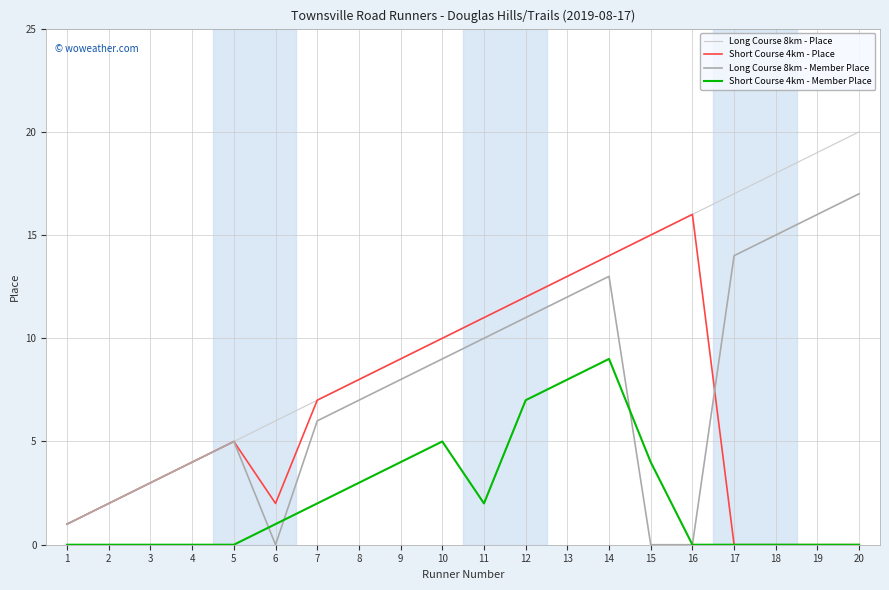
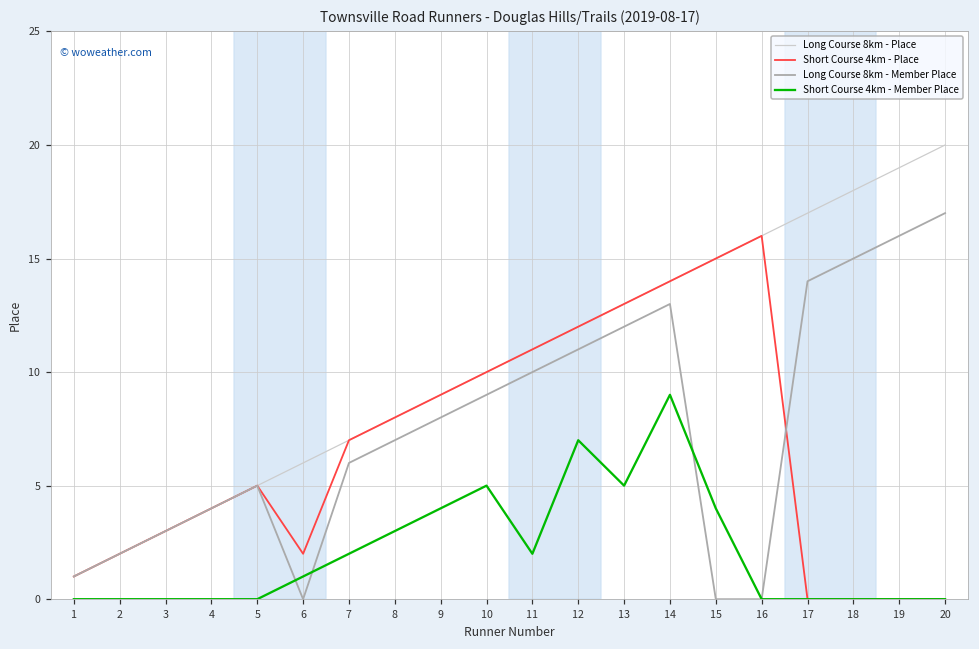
Short Course 4km - Member Place, 13: 8 -> 5
